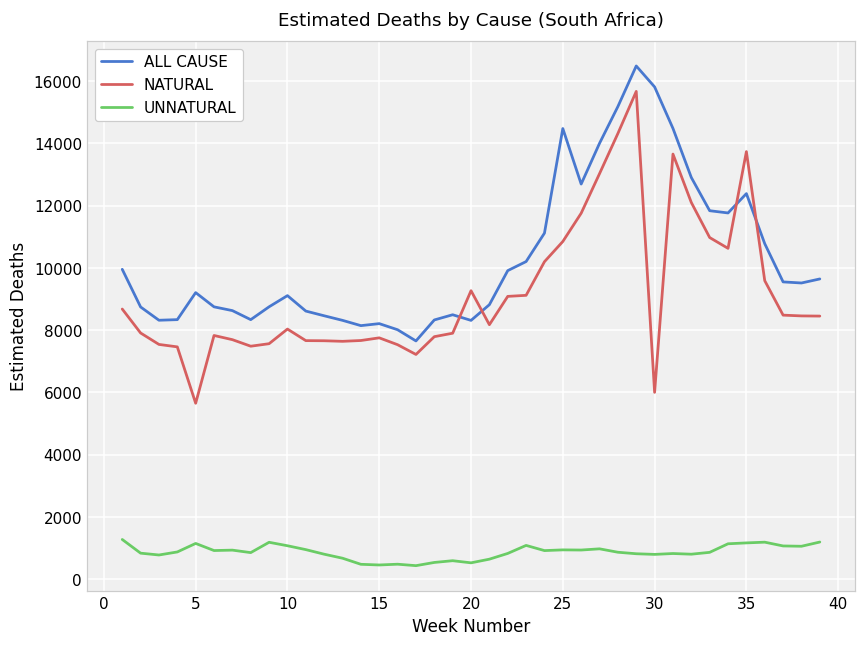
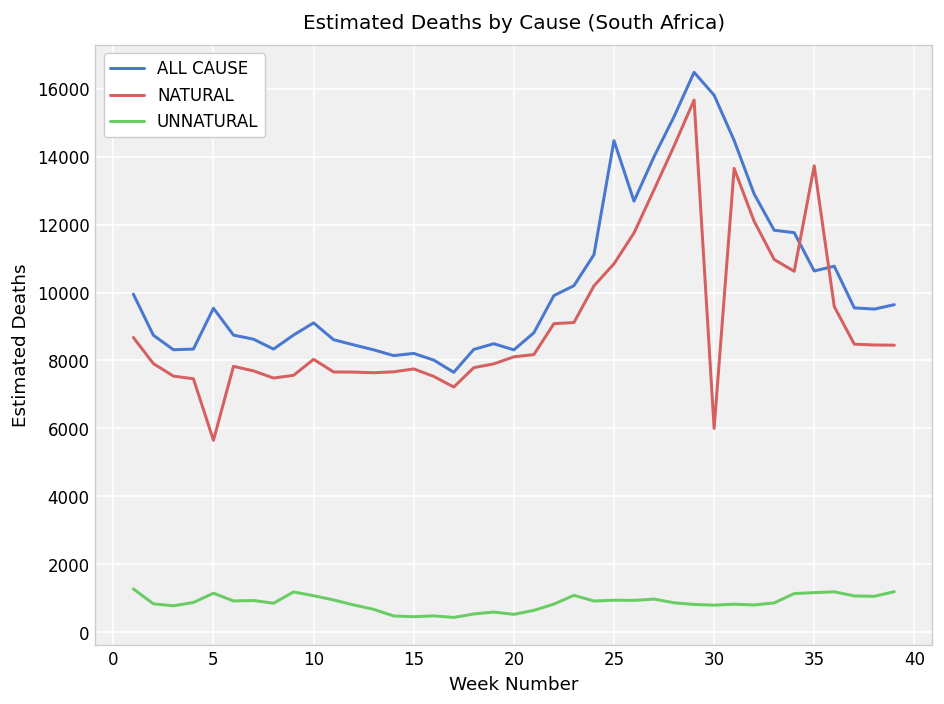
ALL CAUSE, 5: 9200 -> 9500
NATURAL, 20: 9300 -> 8100
ALL CAUSE, 35: 12400 -> 10600
